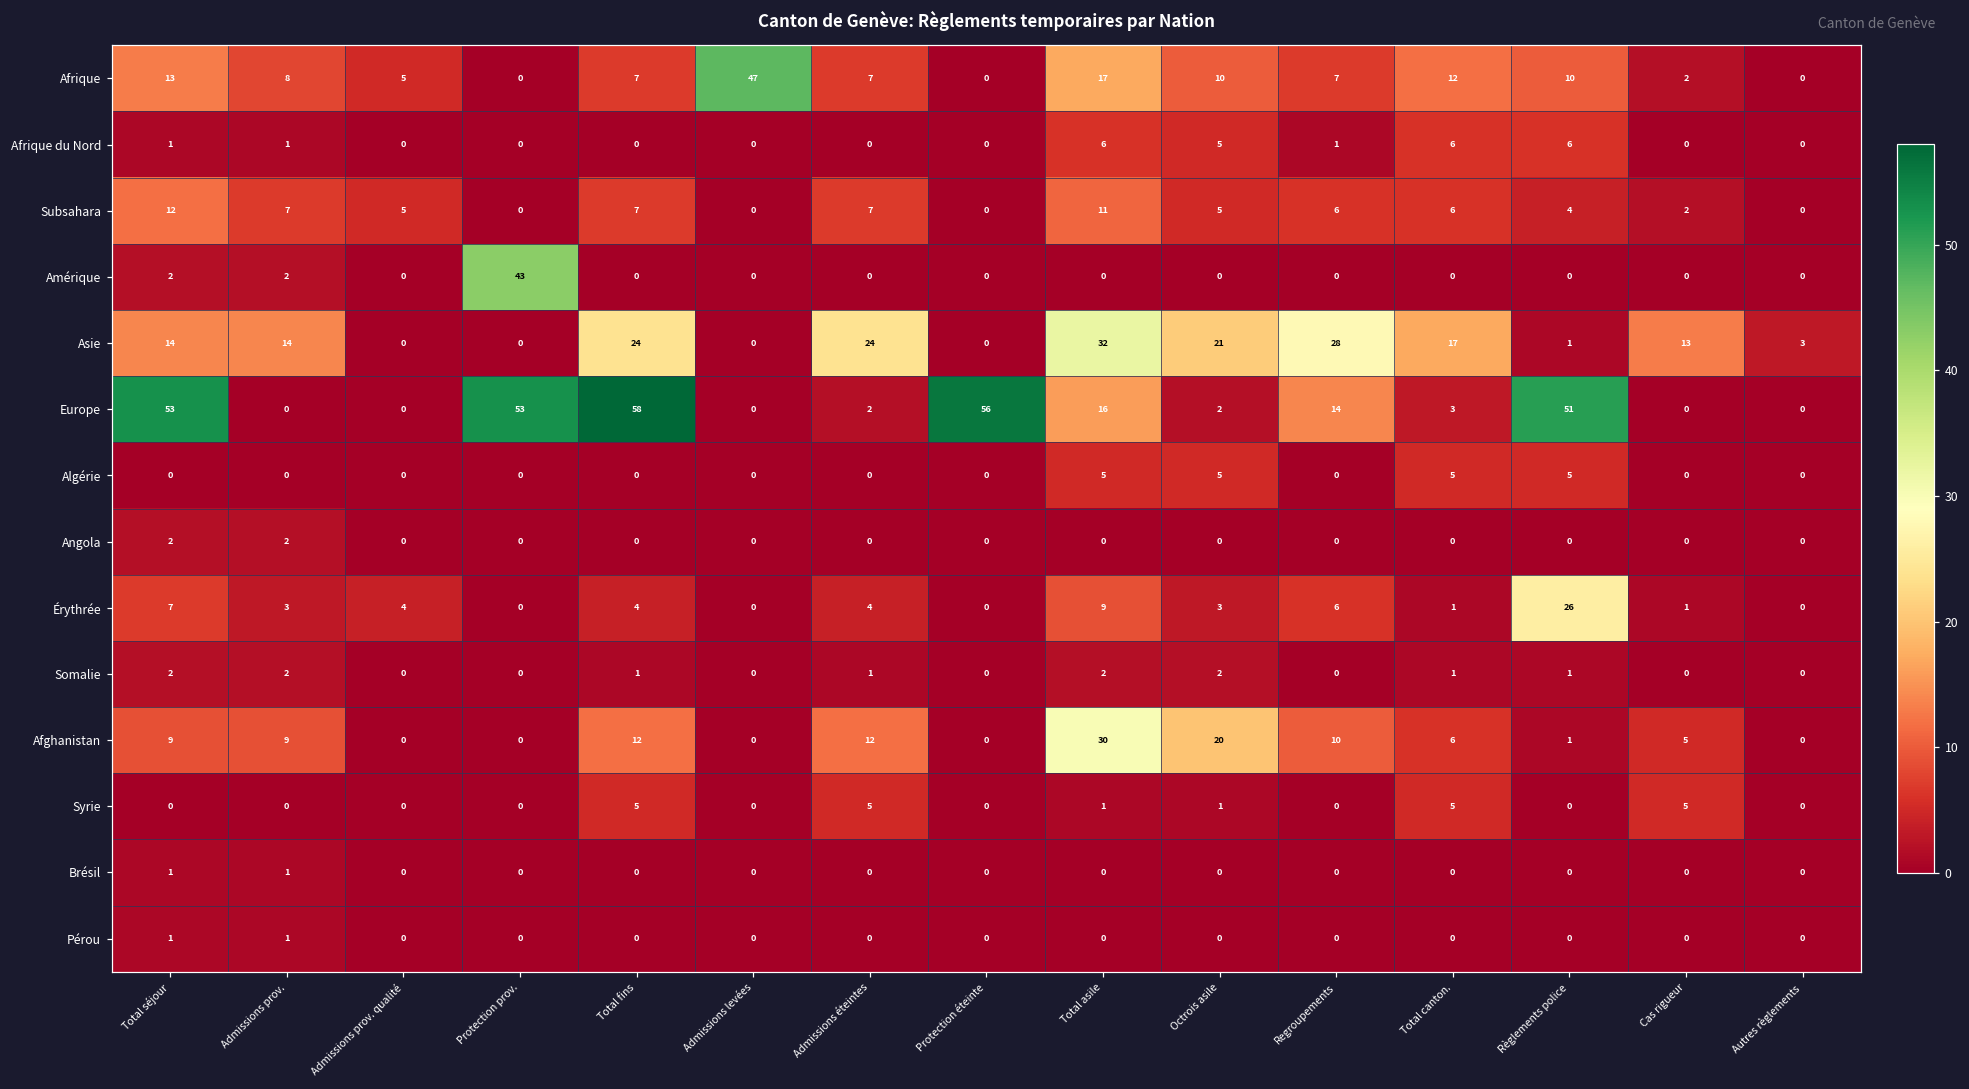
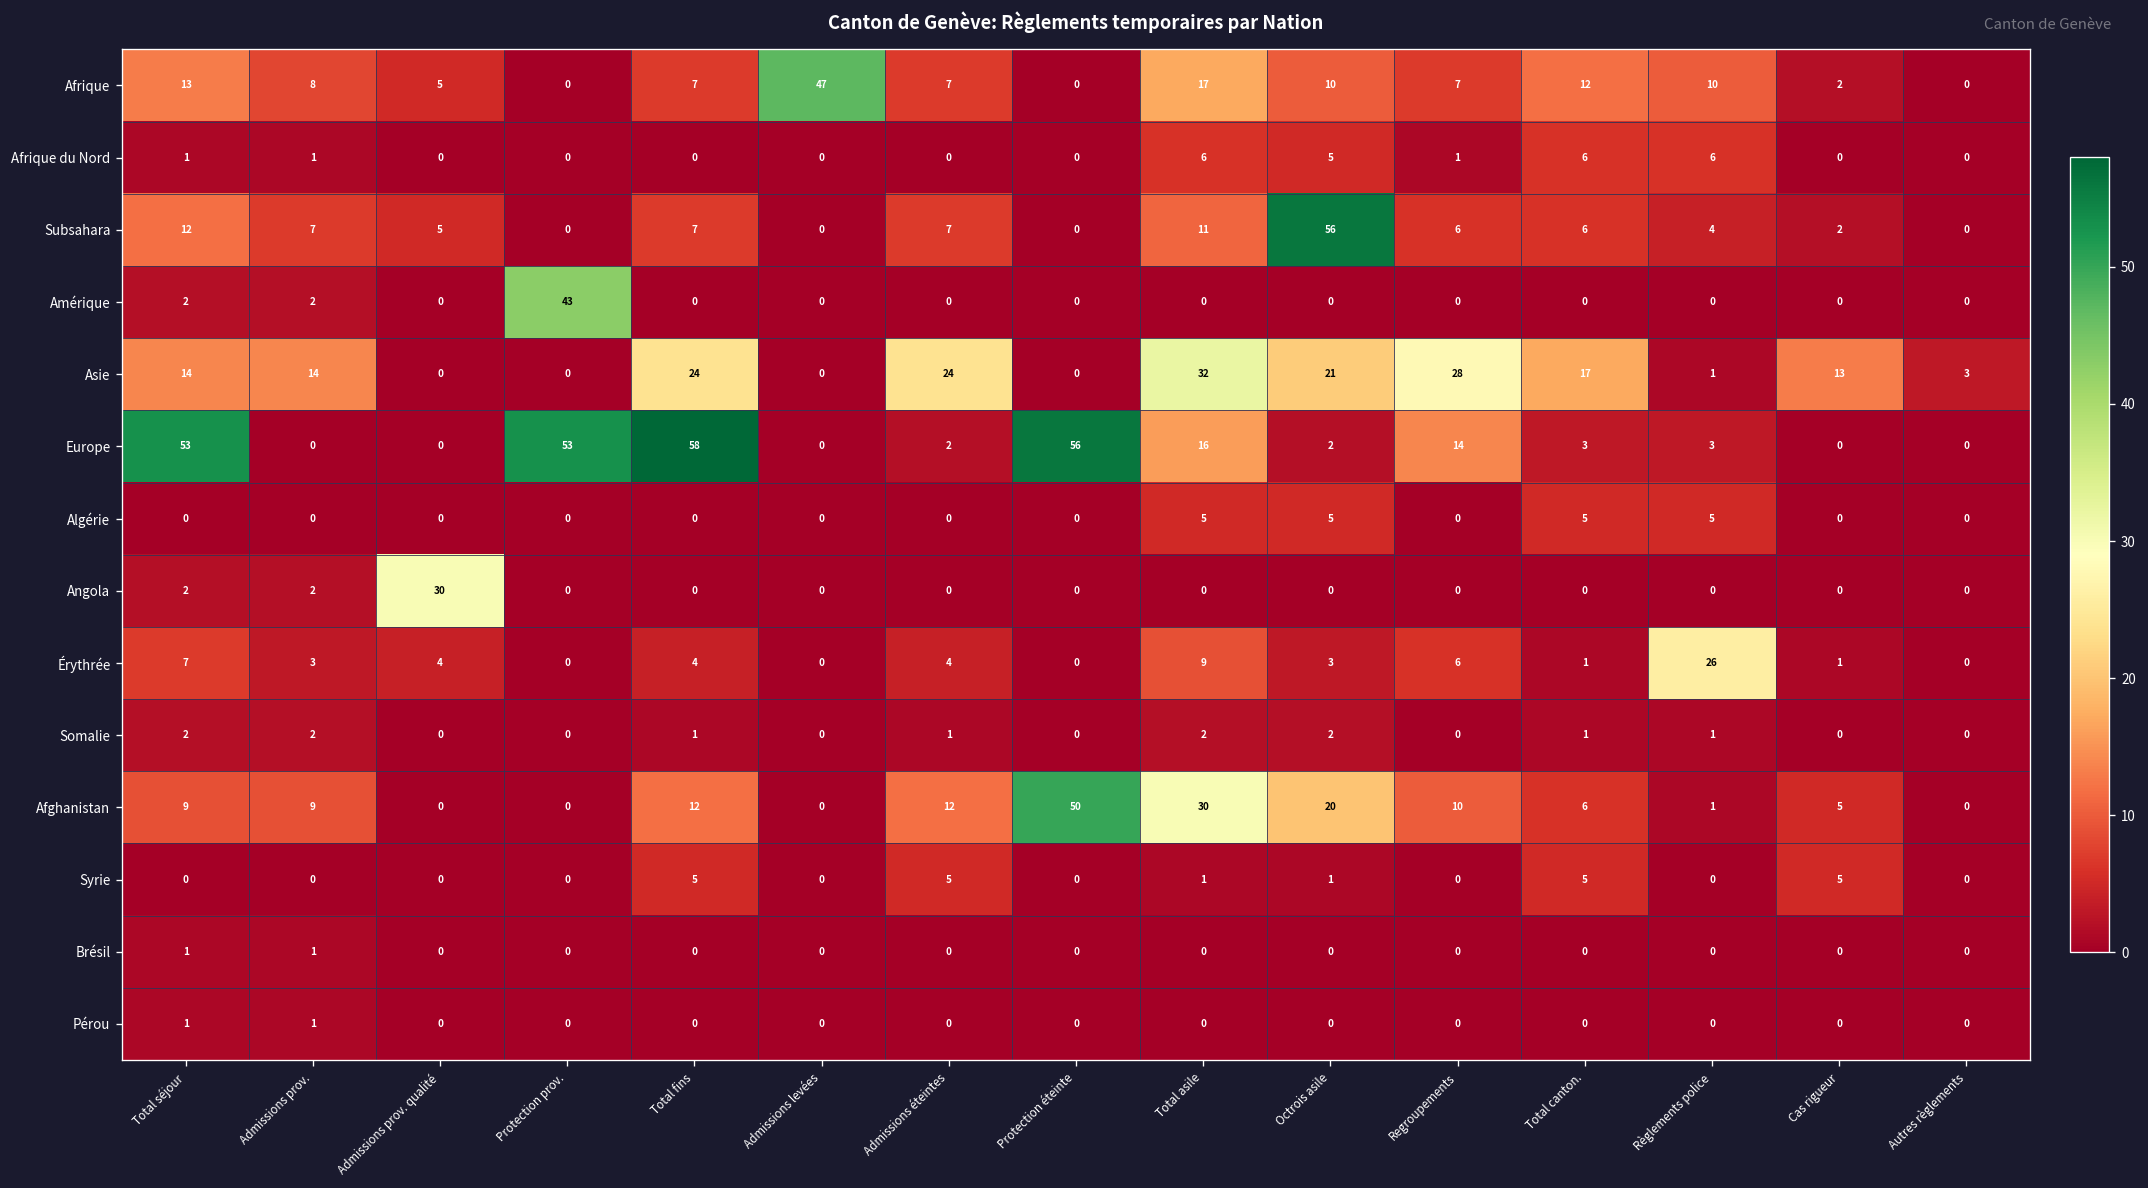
Subsahara, Octrois asile: 5 -> 56
Europe, Règlements police: 51 -> 3
Angola, Admissions prov. qualité: 0 -> 30
Afghanistan, Protection éteinte: 0 -> 50
